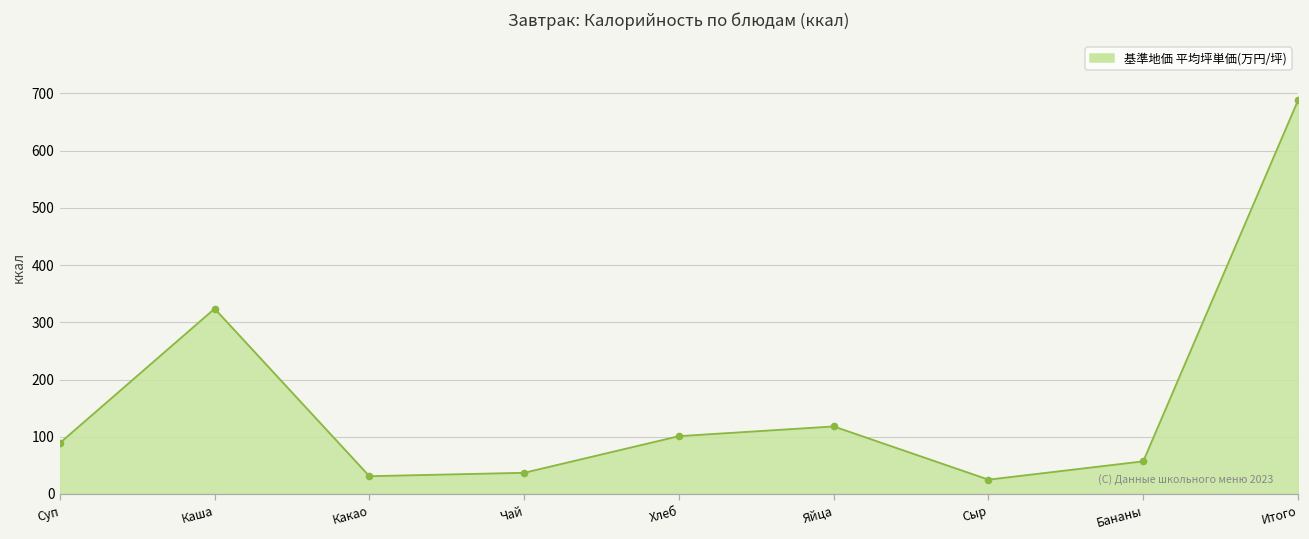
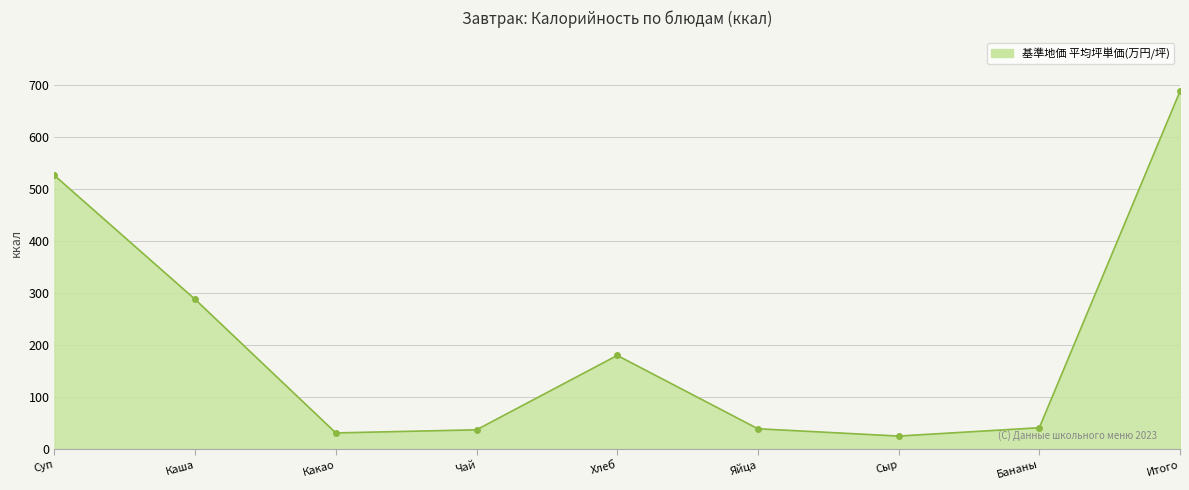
Суп: 90 -> 530
Каша: 320 -> 290
Хлеб: 100 -> 180
Яйца: 120 -> 40
Бананы: 60 -> 40
